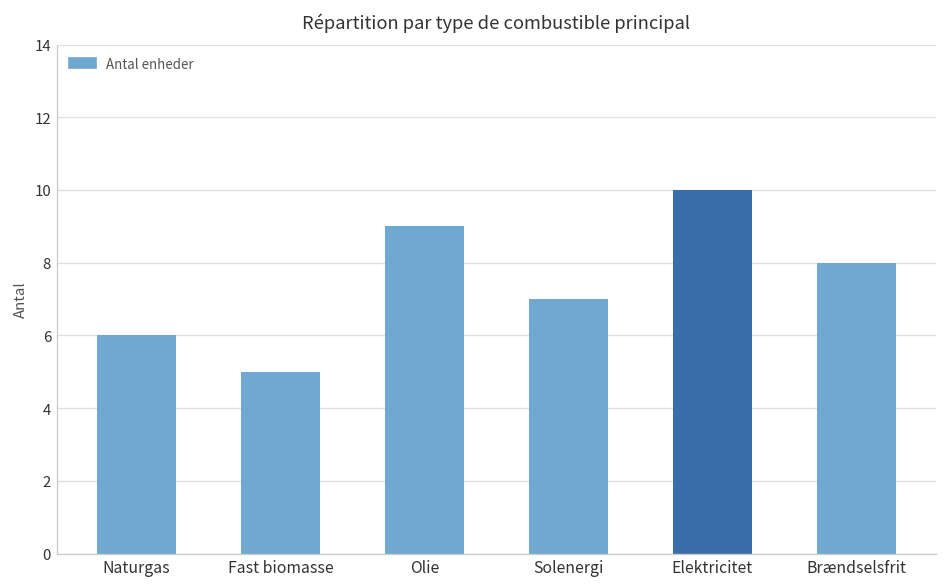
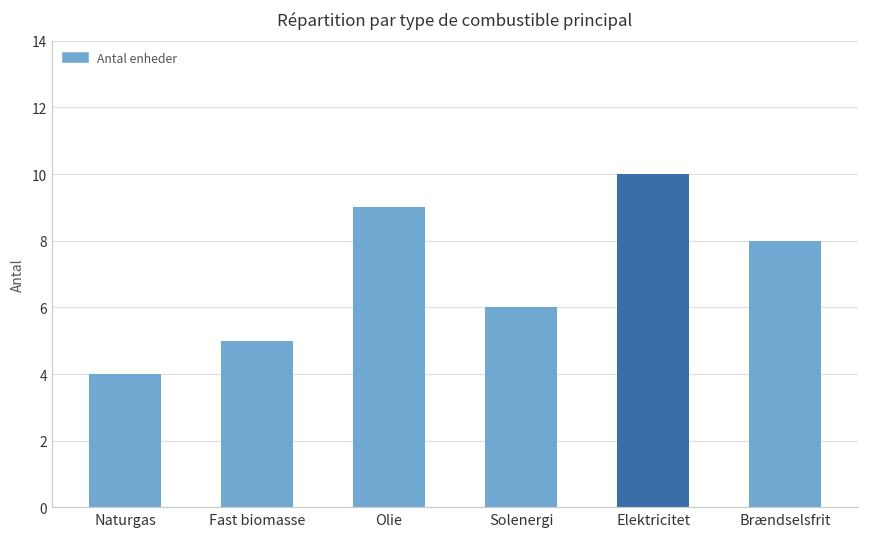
Naturgas: 6 -> 4
Solenergi: 7 -> 6
